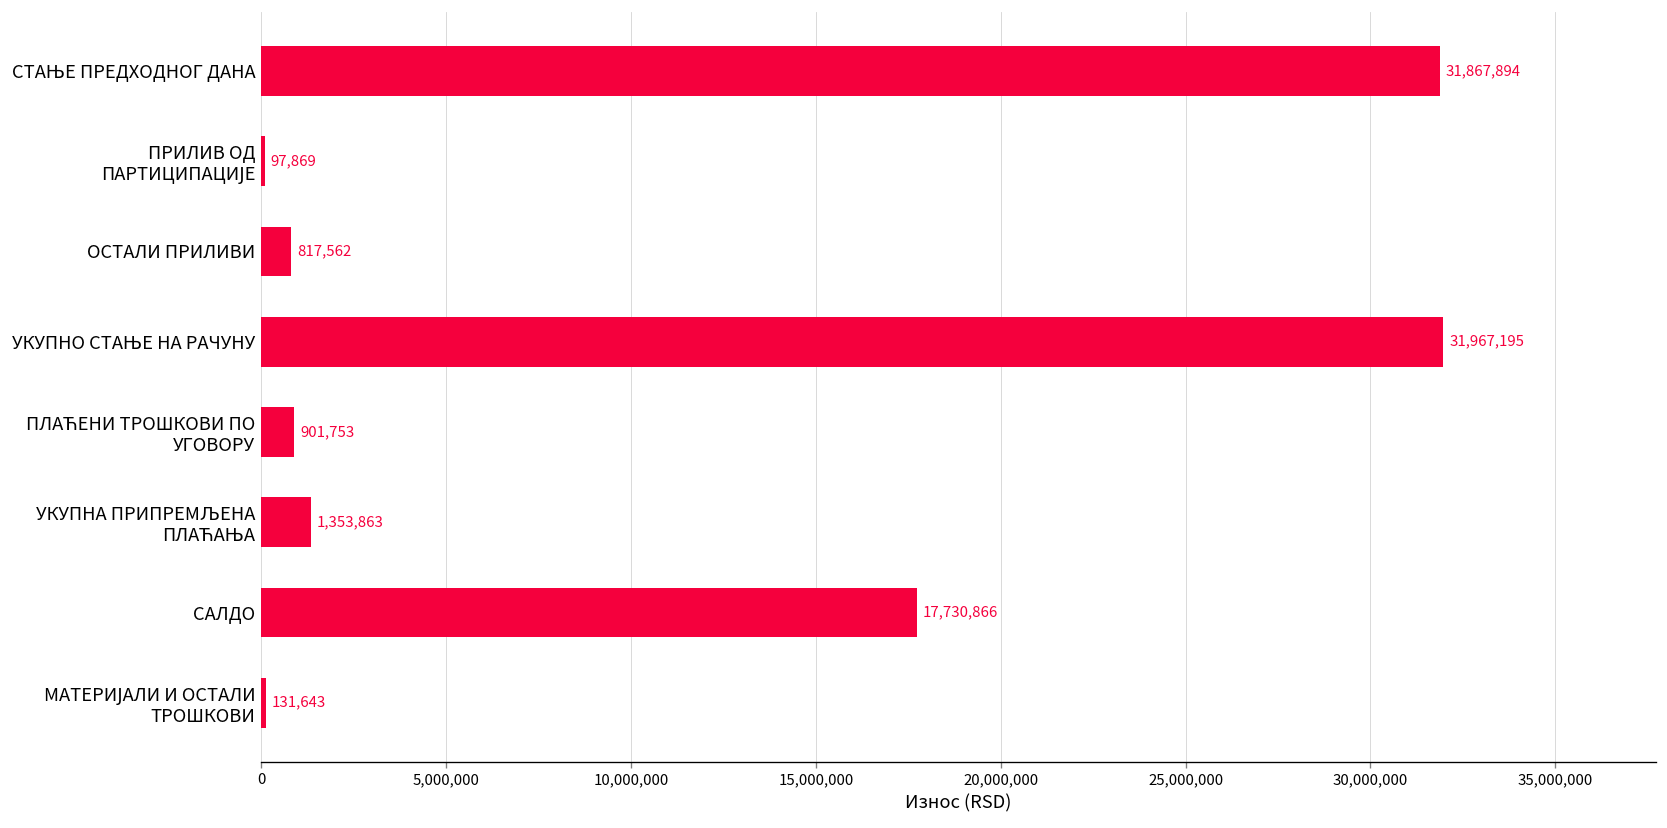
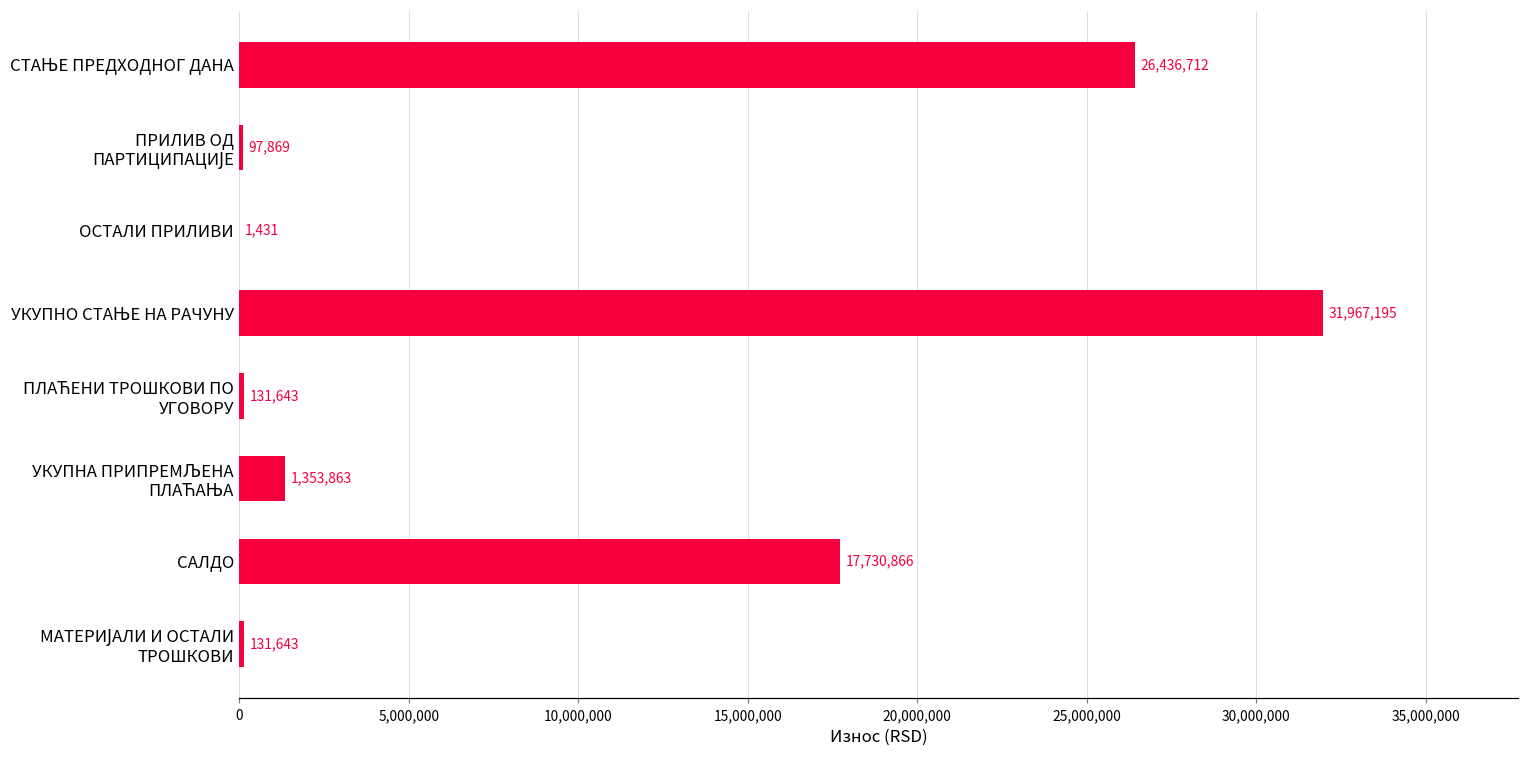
СТАЊЕ ПРЕДХОДНОГ ДАНА: 31,867,894 -> 26,436,712
ОСТАЛИ ПРИЛИВИ: 817,562 -> 1,431
ПЛАЋЕНИ ТРОШКОВИ ПО УГОВОРУ: 901,753 -> 131,643
